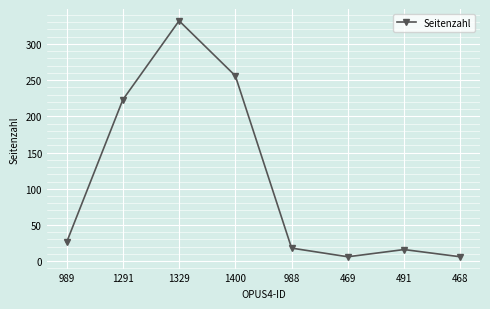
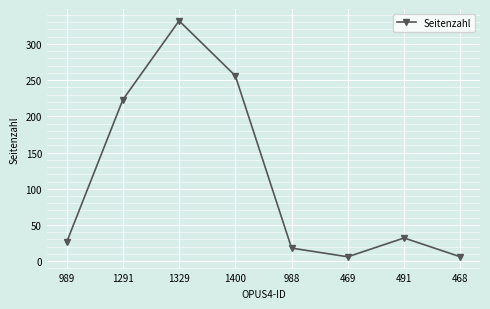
491: 20 -> 30
